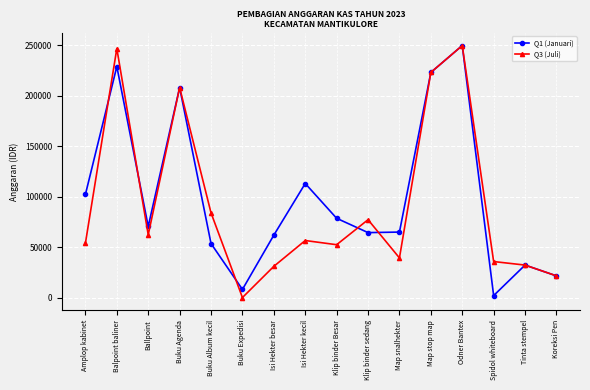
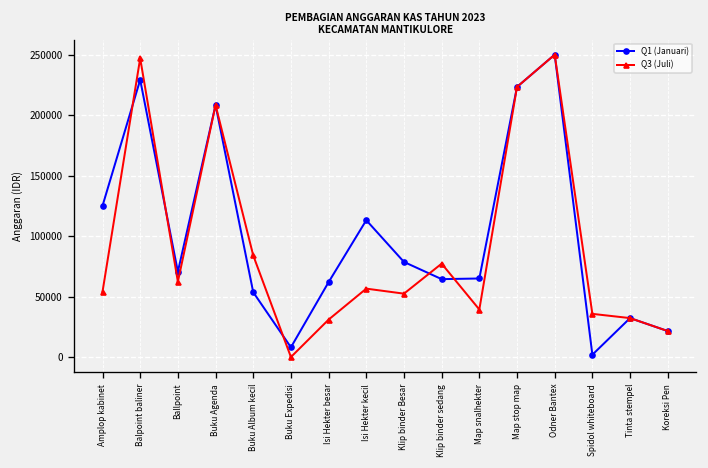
Q1 (Januari), Amplop kabinet: 102000 -> 125000
